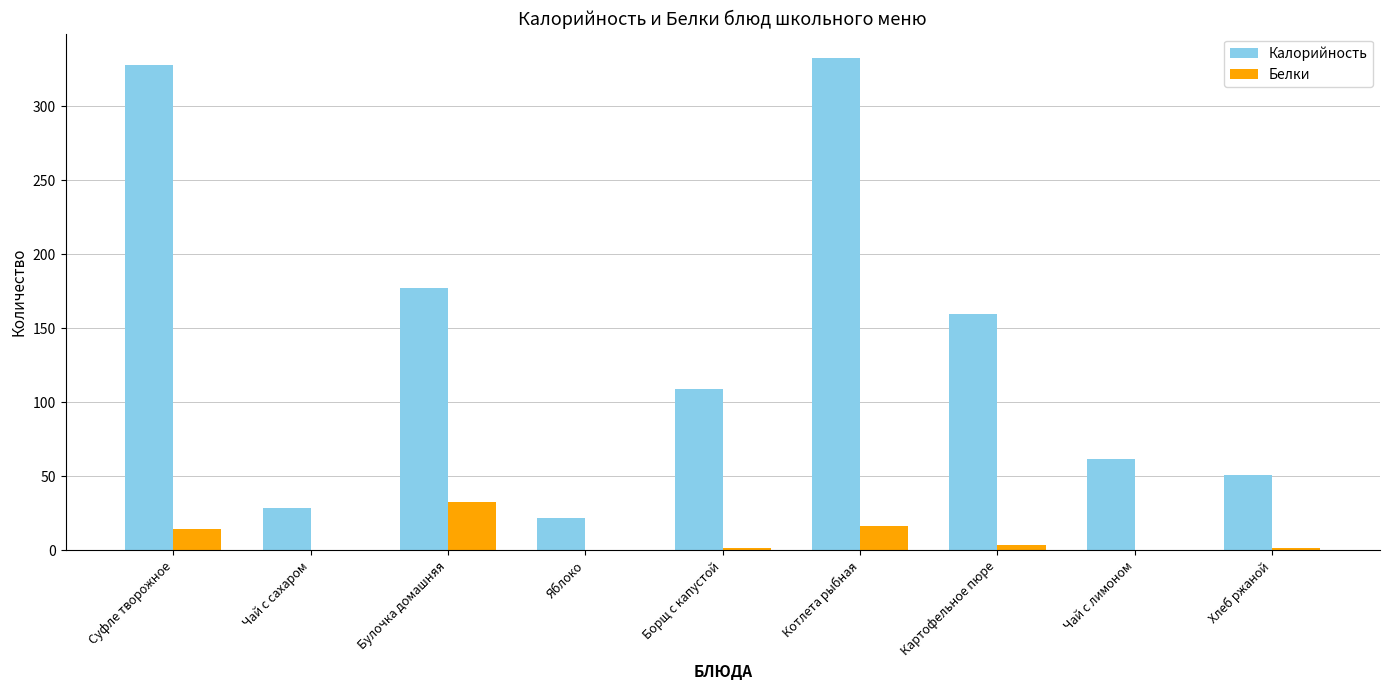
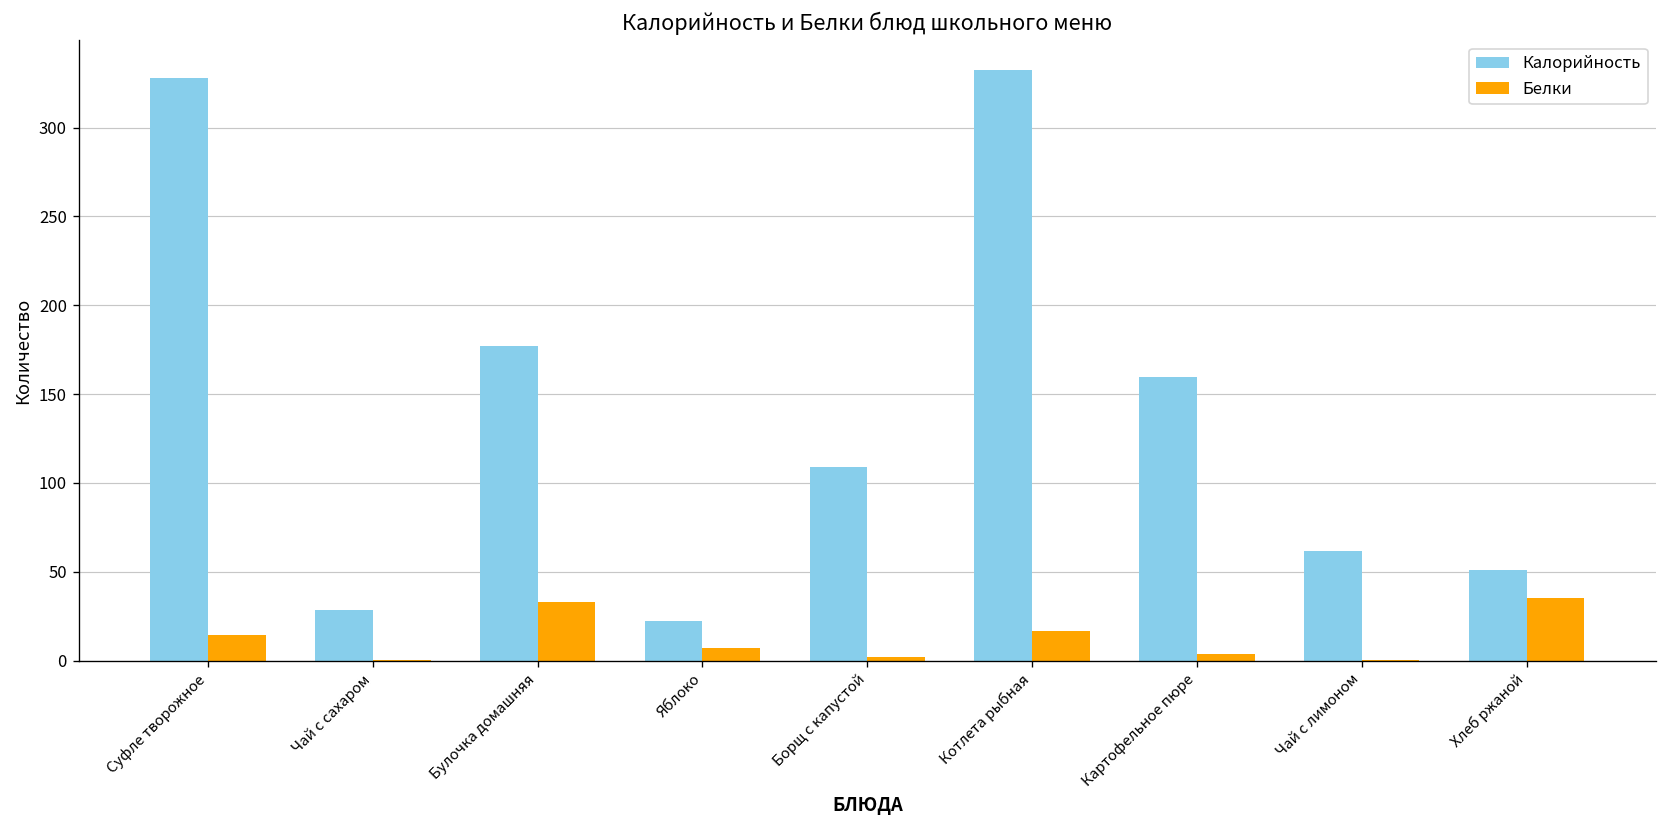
Белки, Яблоко: 0 -> 7
Белки, Хлеб ржаной: 2 -> 35
